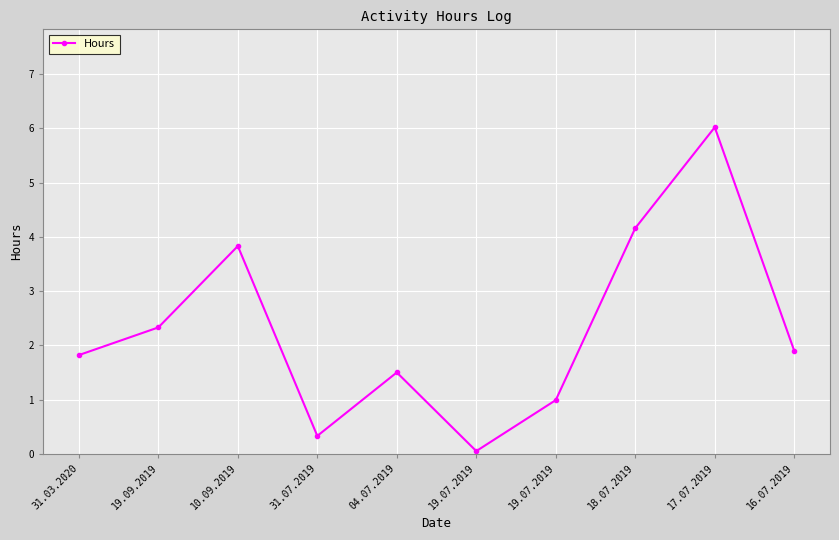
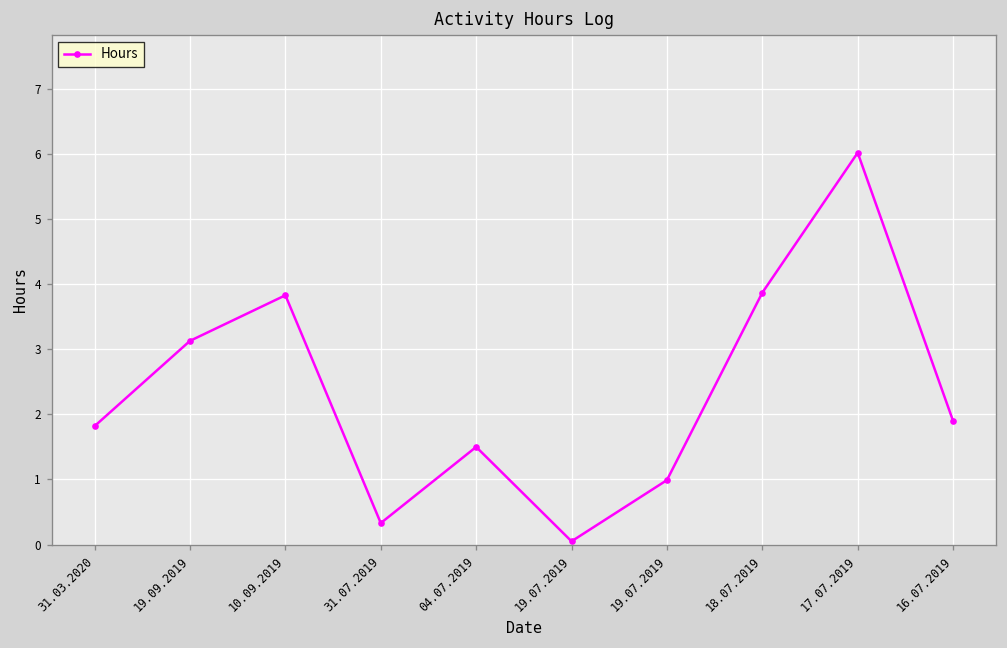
19.09.2019: 2.3 -> 3.1
18.07.2019: 4.2 -> 3.9
